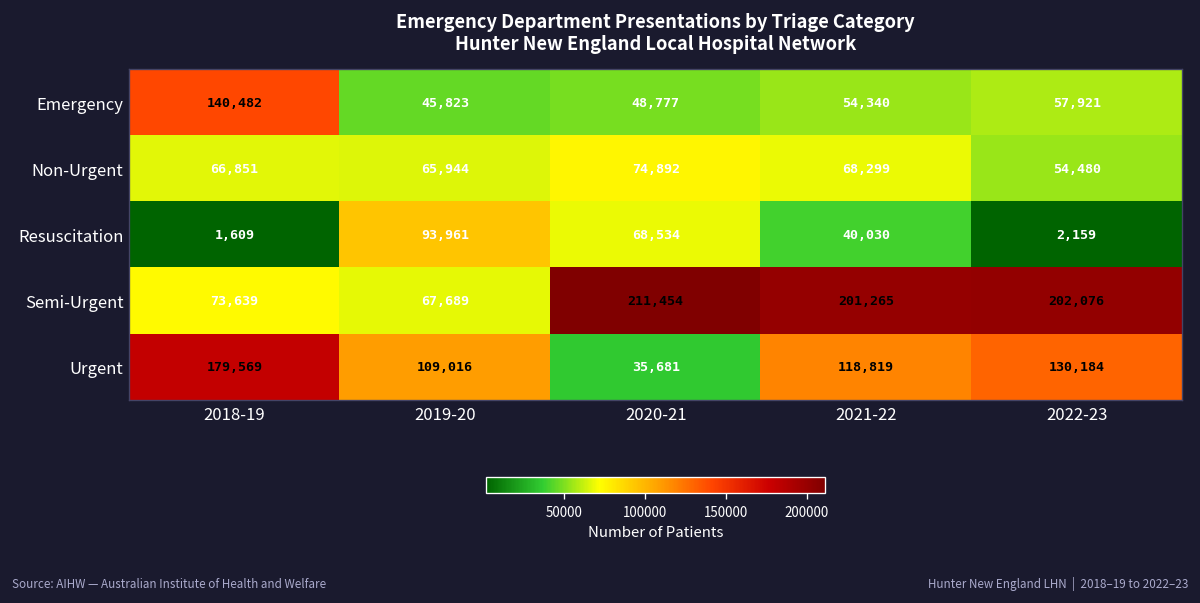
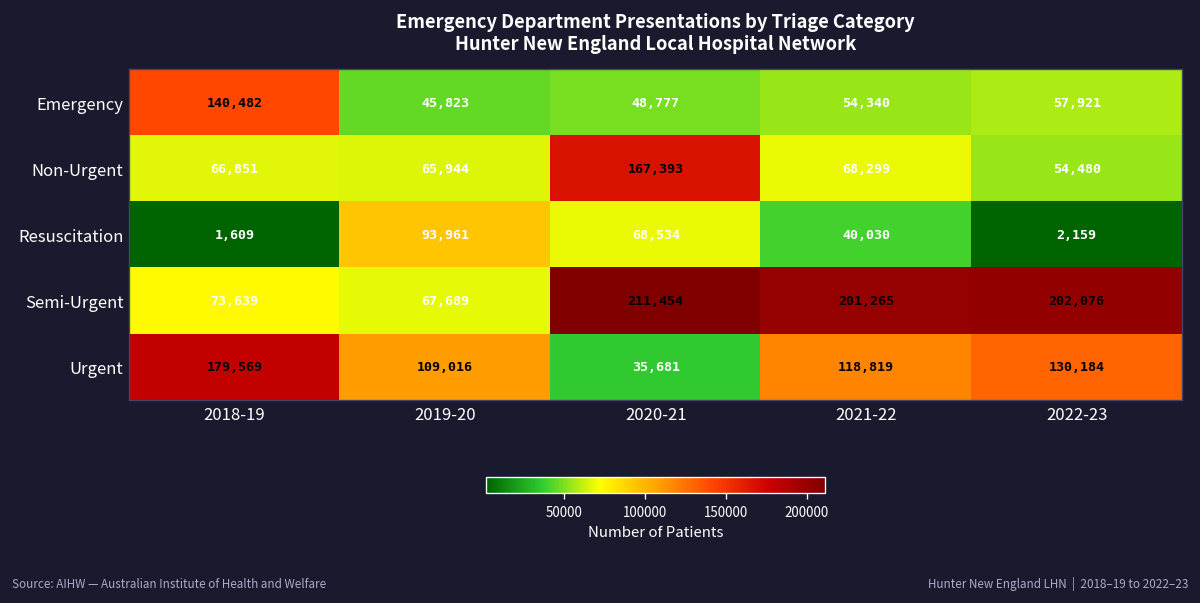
Non-Urgent, 2020-21: 74,892 -> 167,393
